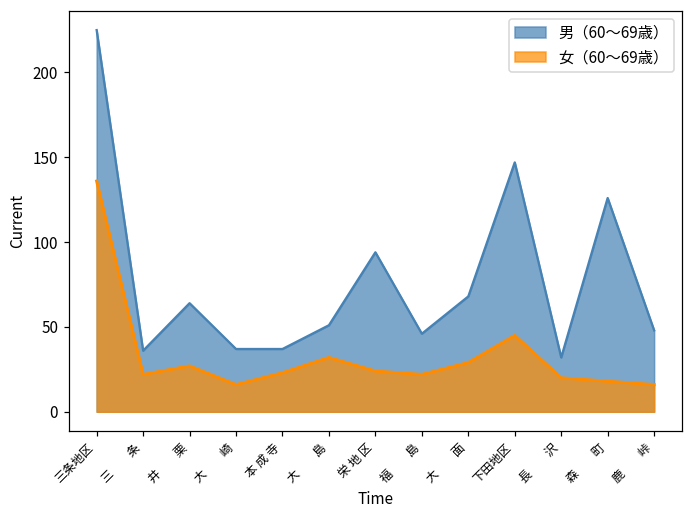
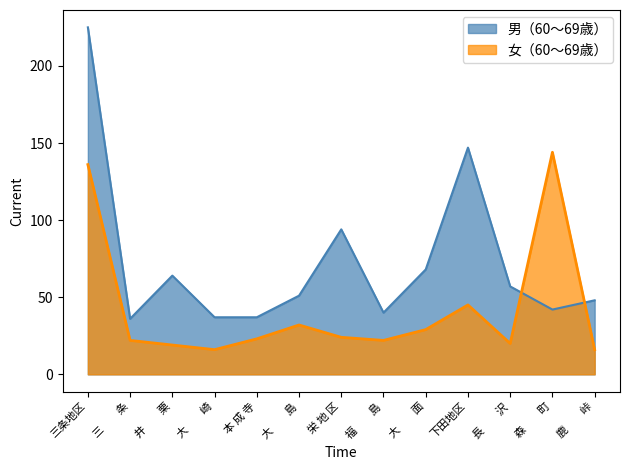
女（60～69歳）, 井 栗: 27 -> 19
男（60～69歳）, 福 島: 46 -> 40
男（60～69歳）, 長 沢: 32 -> 57
男（60～69歳）, 森 町: 126 -> 42
女（60～69歳）, 森 町: 18 -> 144
